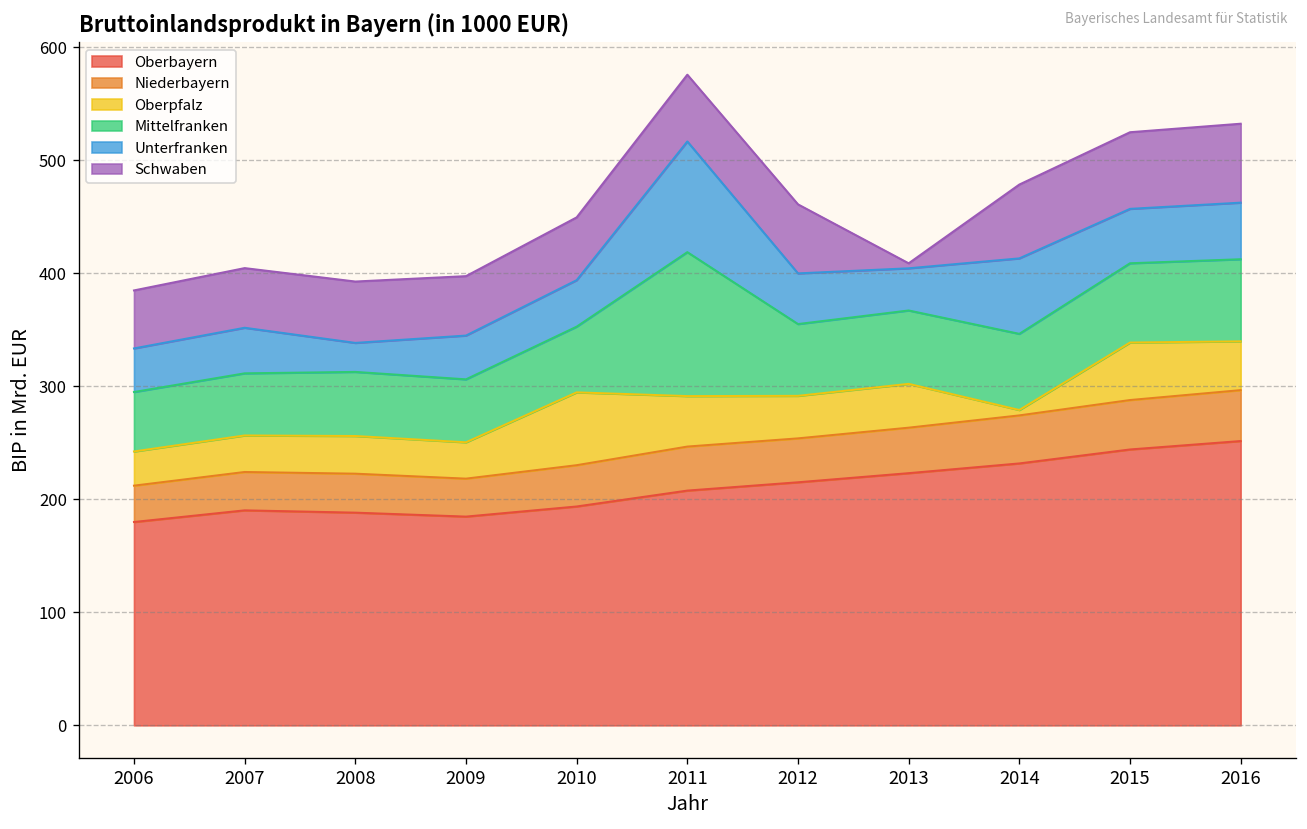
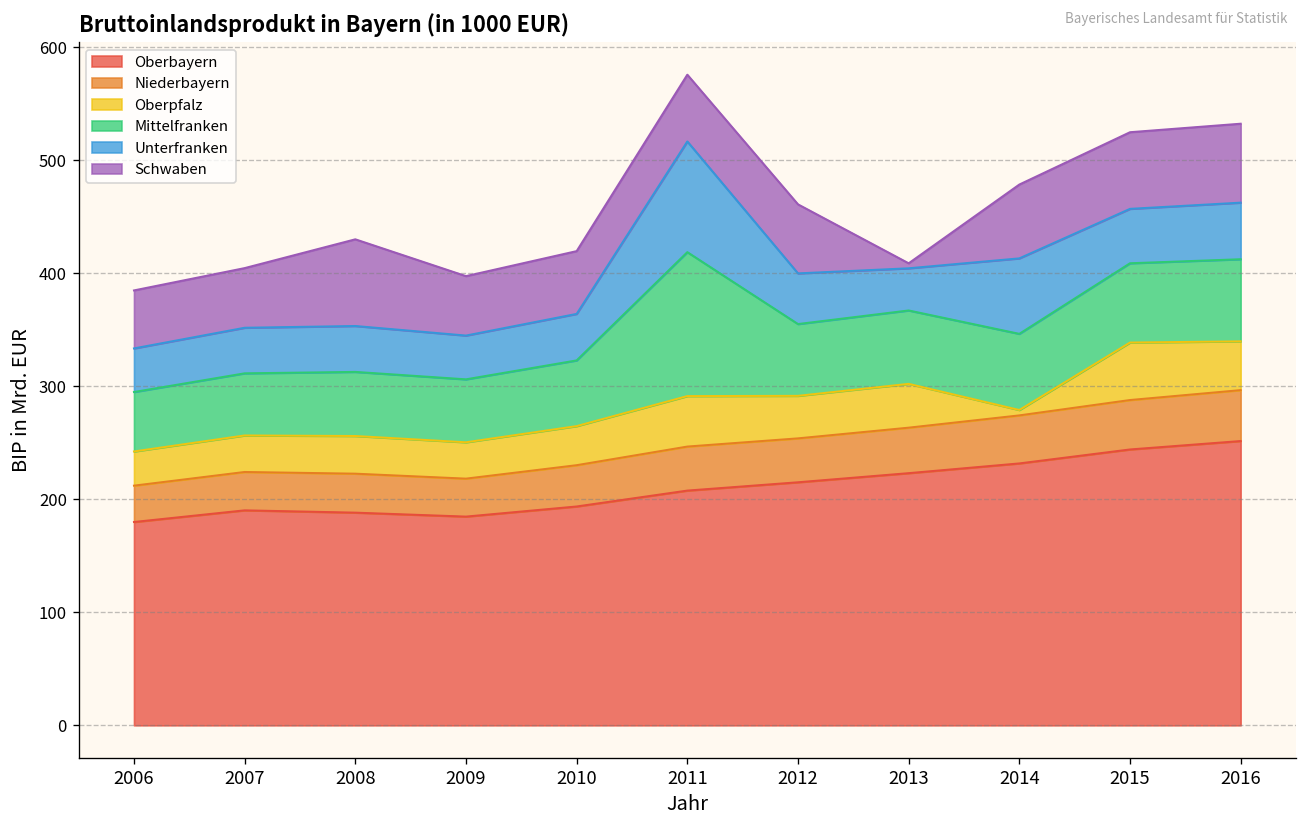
Unterfranken, 2008: 30 -> 40
Schwaben, 2008: 50 -> 80
Oberpfalz, 2010: 60 -> 30
